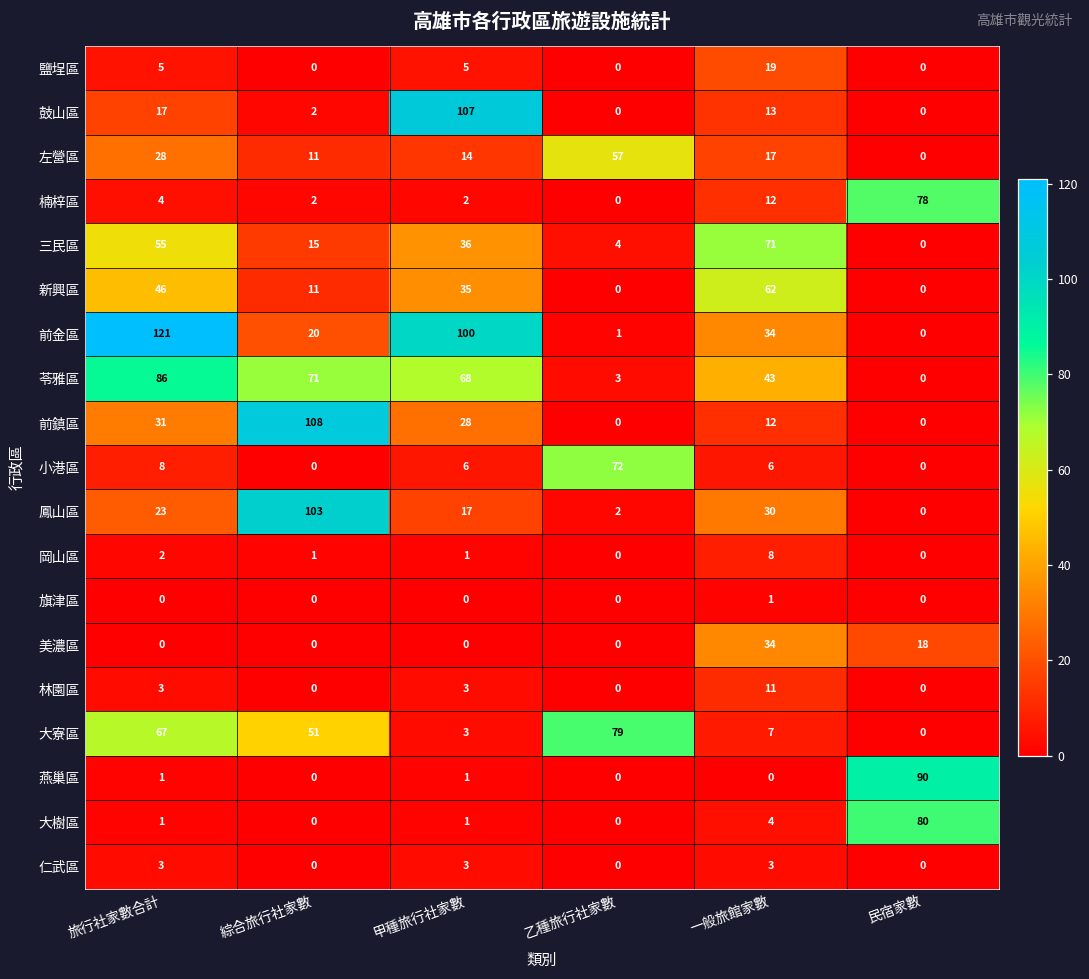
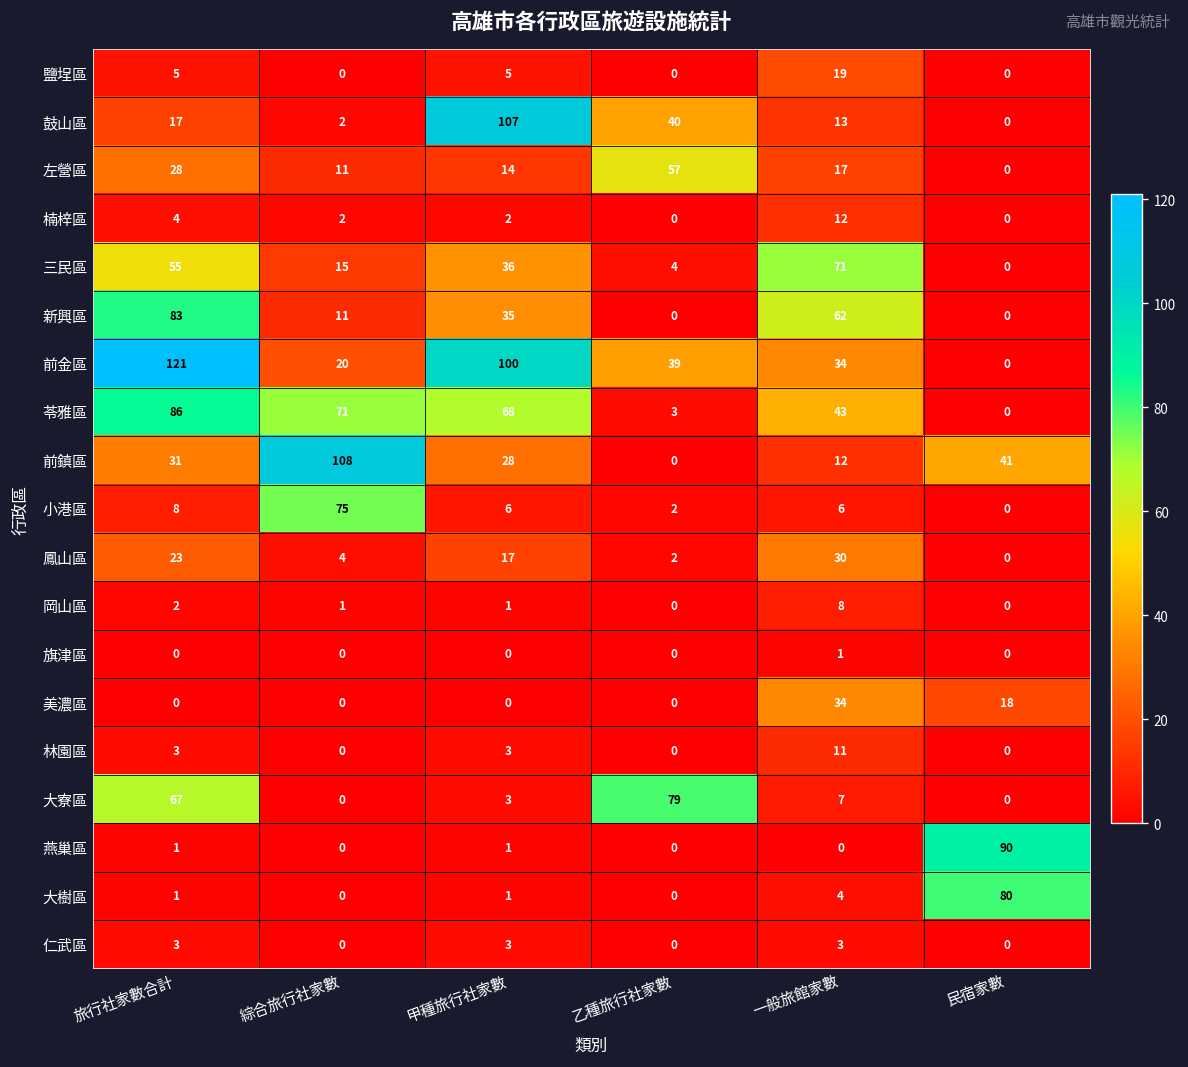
鼓山區, 乙種旅行社家數: 0 -> 40
楠梓區, 民宿家數: 78 -> 0
新興區, 旅行社家數合計: 46 -> 83
前金區, 乙種旅行社家數: 1 -> 39
前鎮區, 民宿家數: 0 -> 41
小港區, 綜合旅行社家數: 0 -> 75
小港區, 乙種旅行社家數: 72 -> 2
鳳山區, 綜合旅行社家數: 103 -> 4
大寮區, 綜合旅行社家數: 51 -> 0
